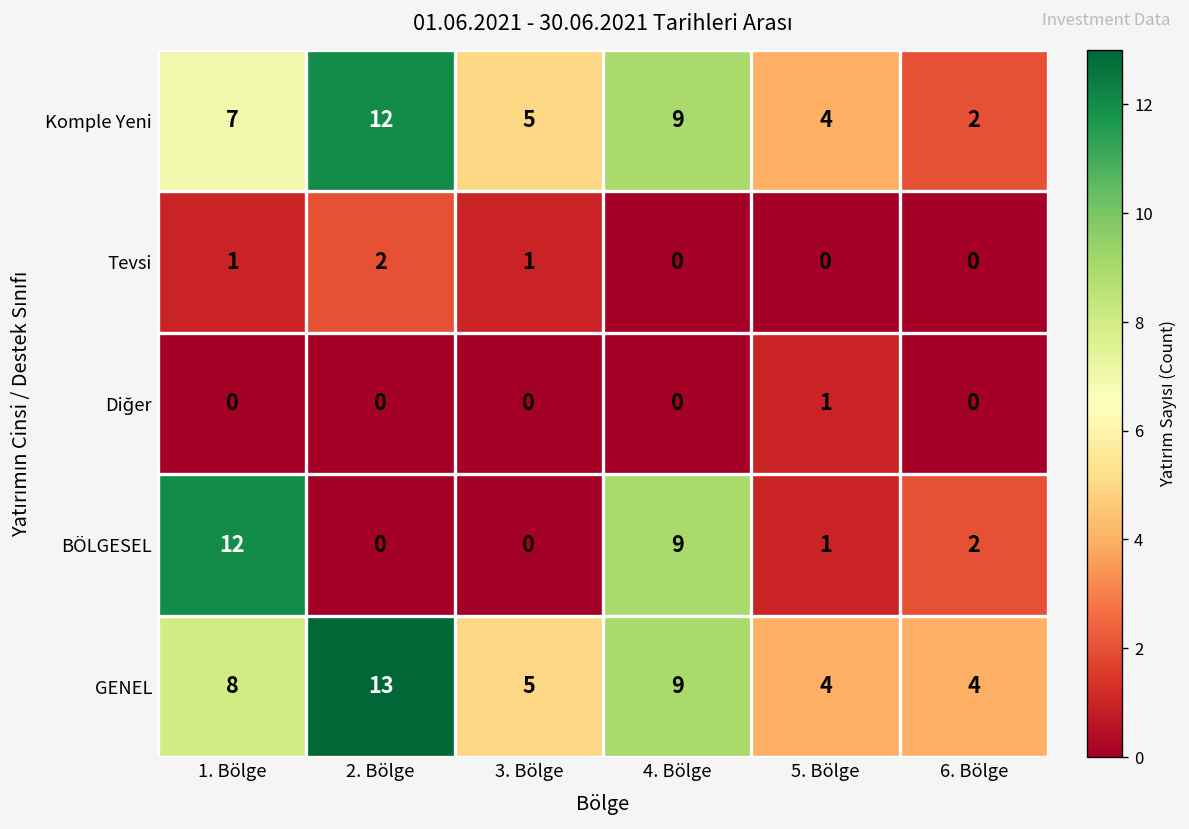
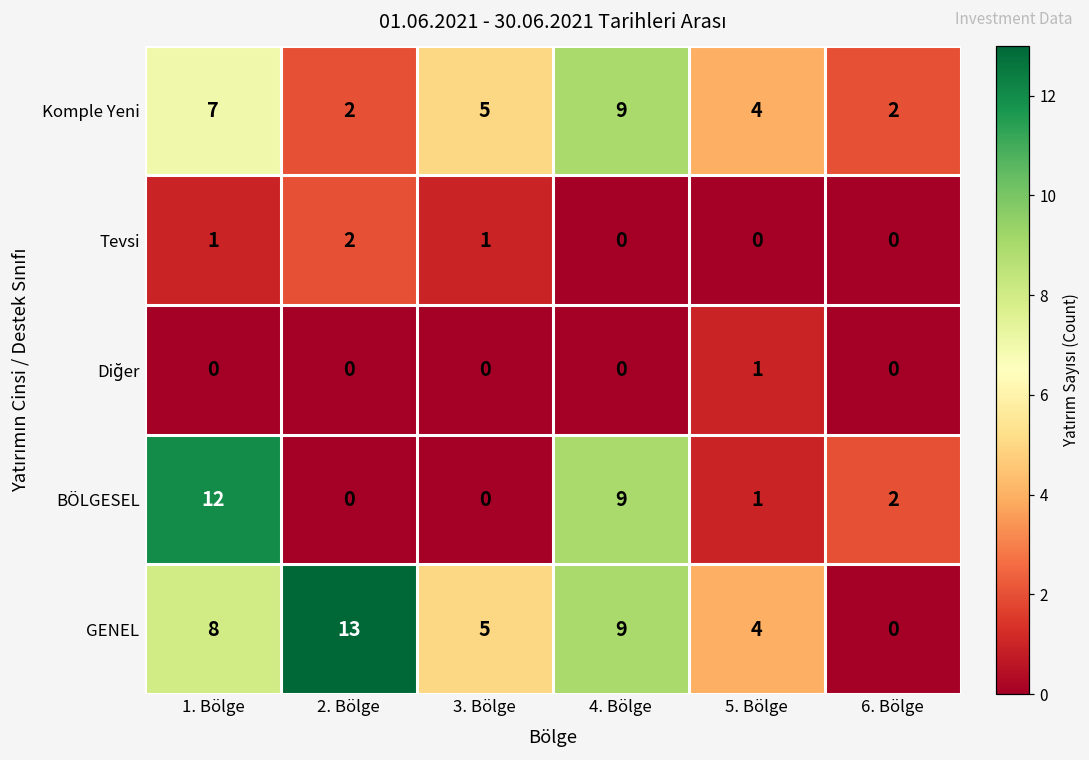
Komple Yeni, 2. Bölge: 12 -> 2
GENEL, 6. Bölge: 4 -> 0
